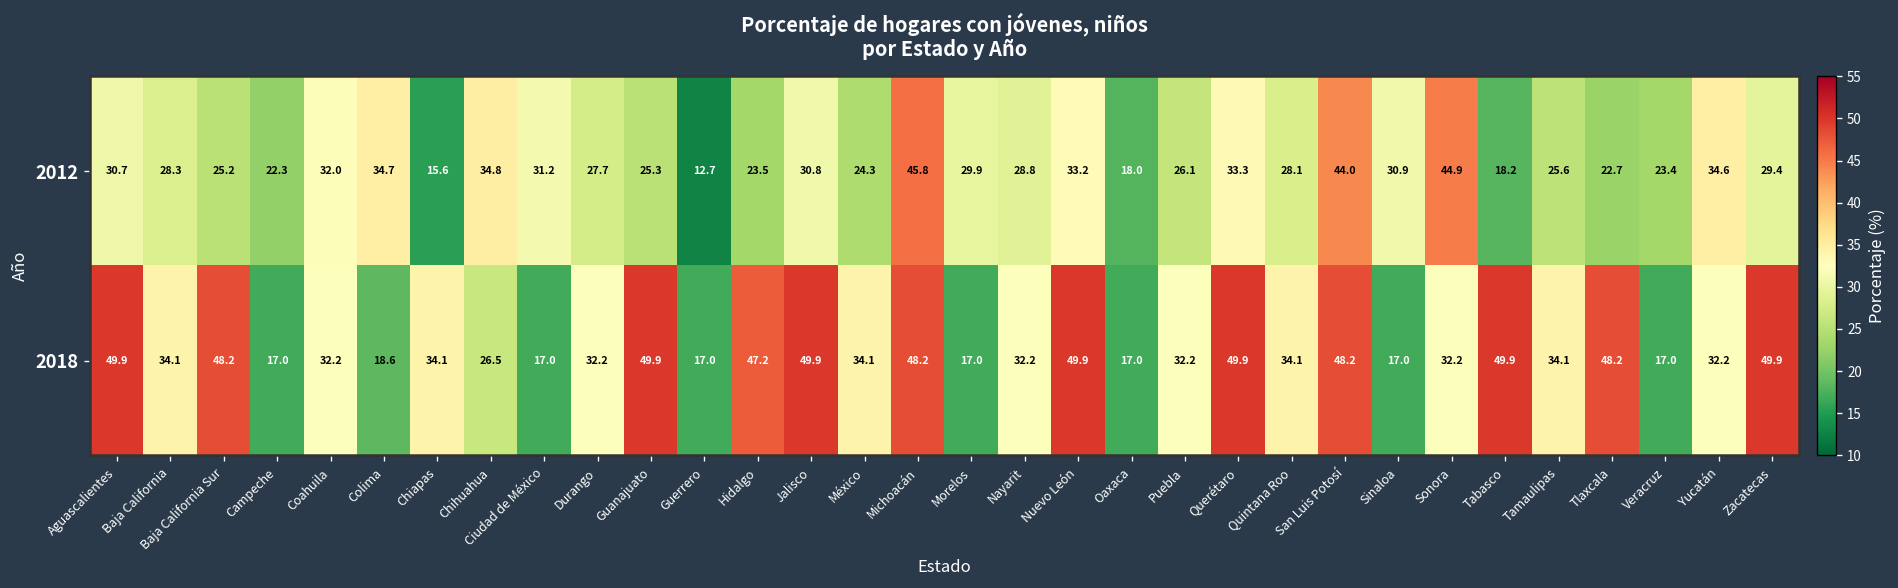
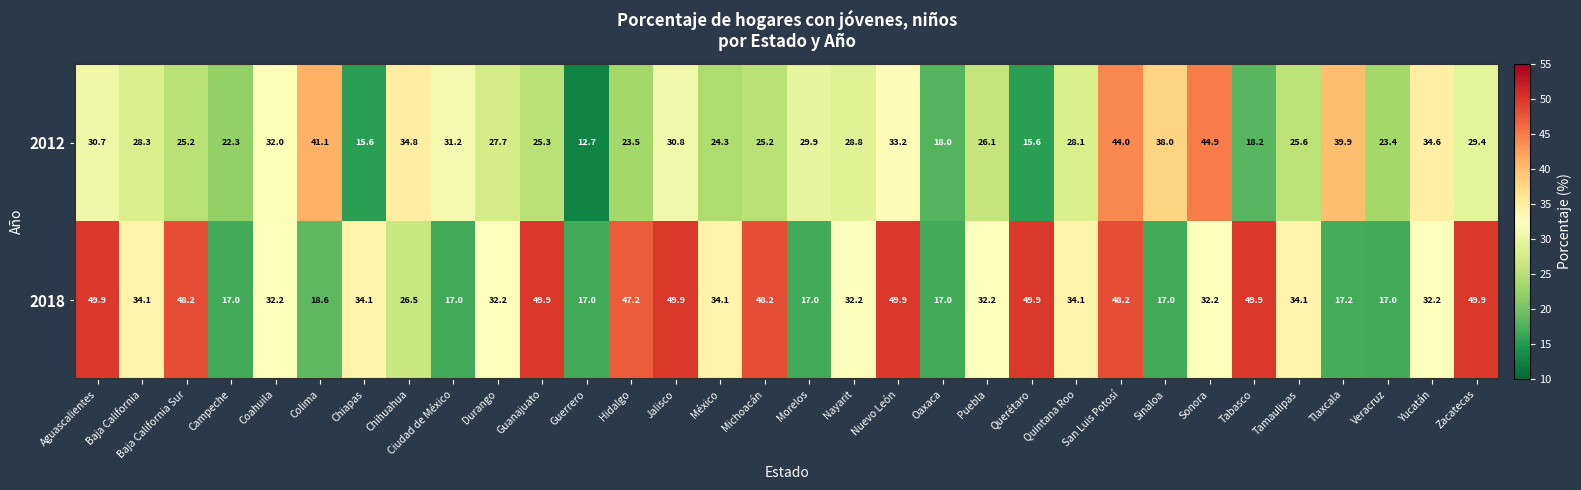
2012, Colima: 34.7 -> 41.1
2012, Michoacán: 45.8 -> 25.2
2012, Querétaro: 33.3 -> 15.6
2012, Sinaloa: 30.9 -> 38.0
2012, Tlaxcala: 22.7 -> 39.9
2018, Tlaxcala: 48.2 -> 17.2
